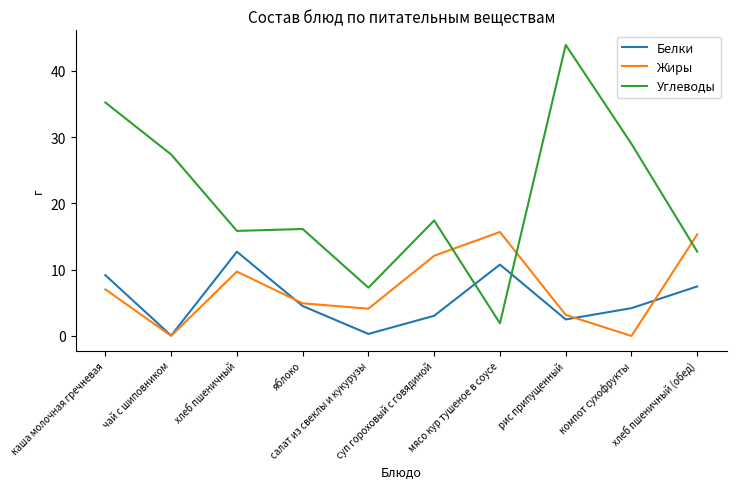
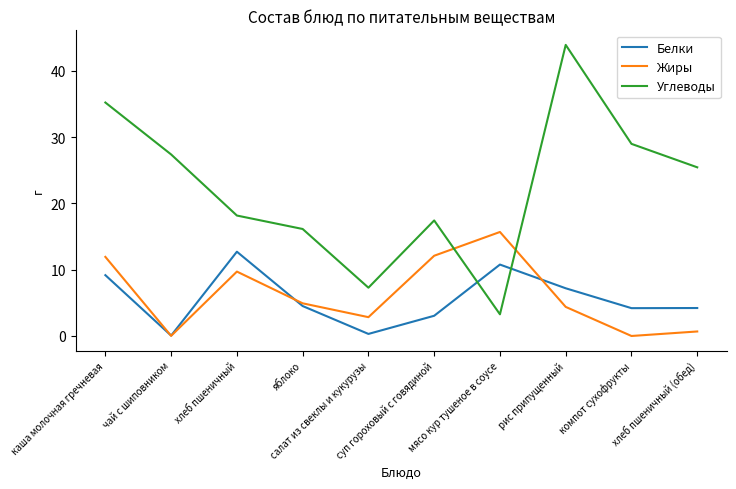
Жиры, каша молочная гречневая: 7 -> 12
Углеводы, хлеб пшеничный: 16 -> 18
Жиры, салат из свеклы и кукурузы: 4 -> 3
Углеводы, мясо кур тушеное в соусе: 2 -> 3
Белки, рис припущенный: 3 -> 7
Жиры, рис припущенный: 3 -> 4
Белки, хлеб пшеничный (обед): 7 -> 4
Жиры, хлеб пшеничный (обед): 15 -> 1
Углеводы, хлеб пшеничный (обед): 13 -> 25
